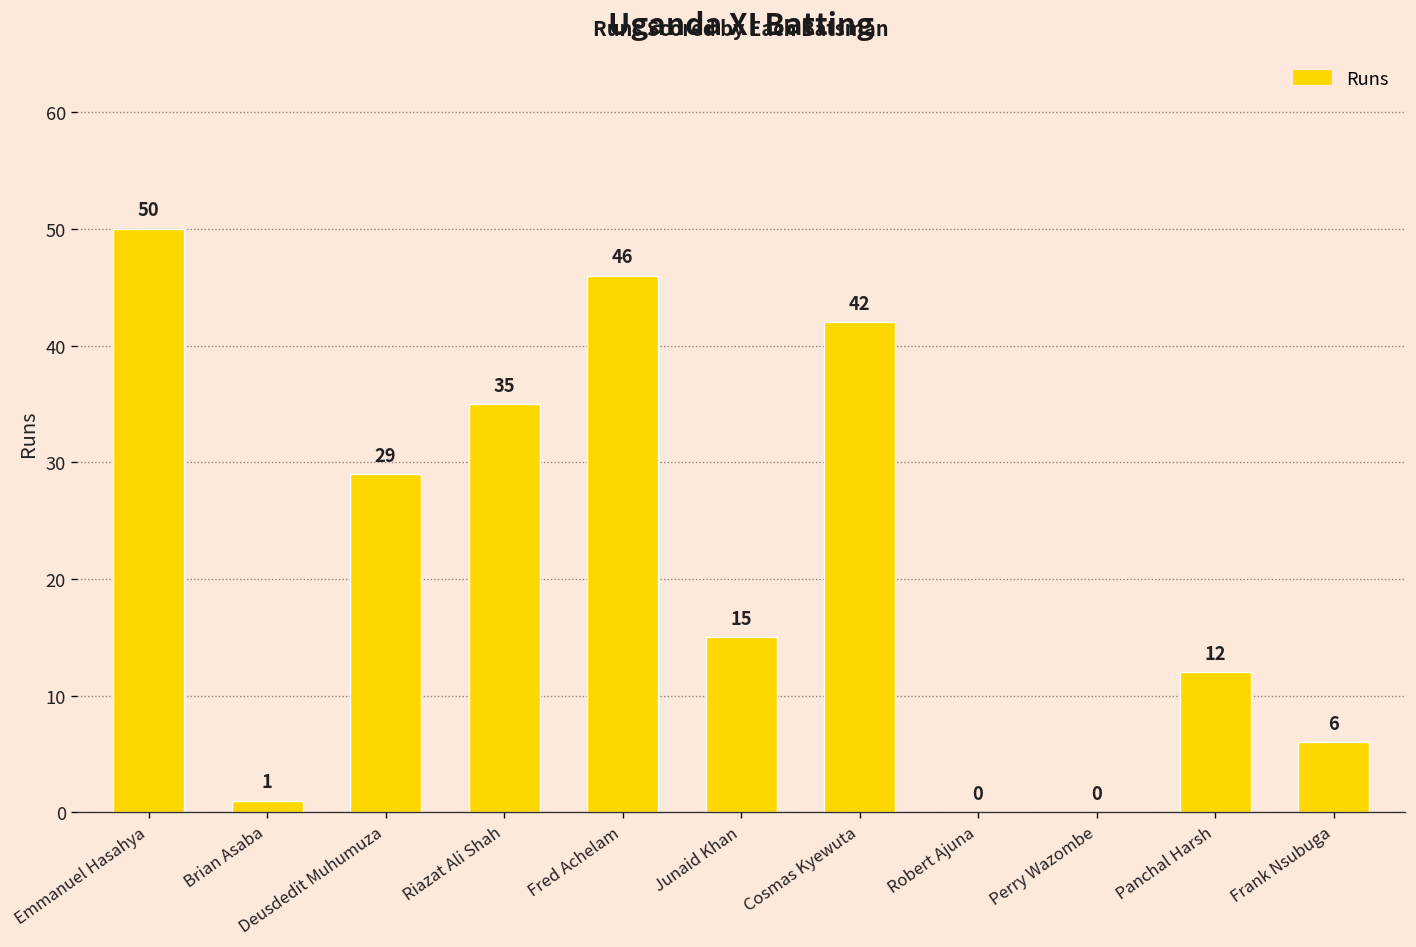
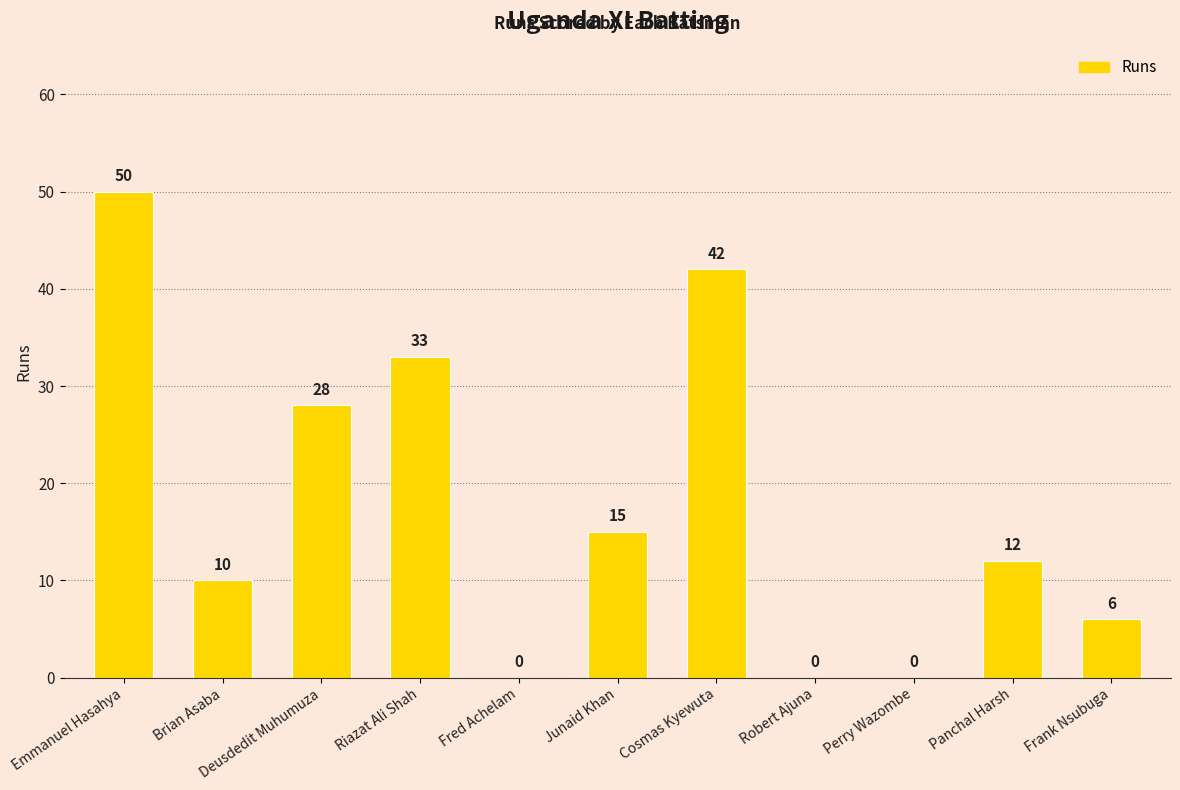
Brian Asaba: 1 -> 10
Deusdedit Muhumuza: 29 -> 28
Riazat Ali Shah: 35 -> 33
Fred Achelam: 46 -> 0
